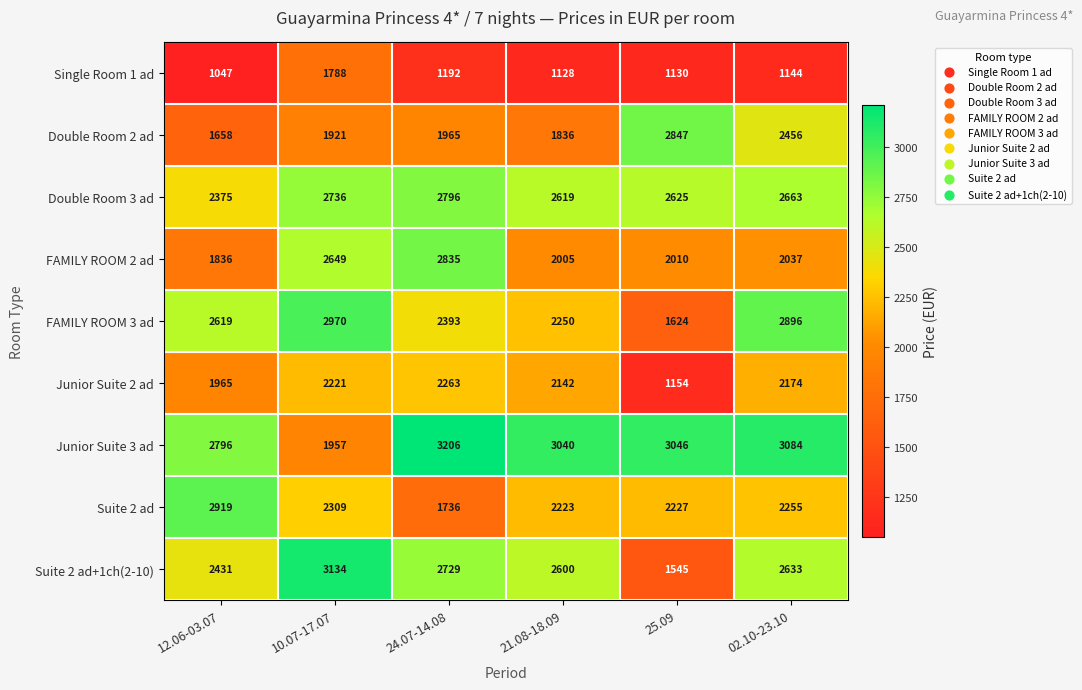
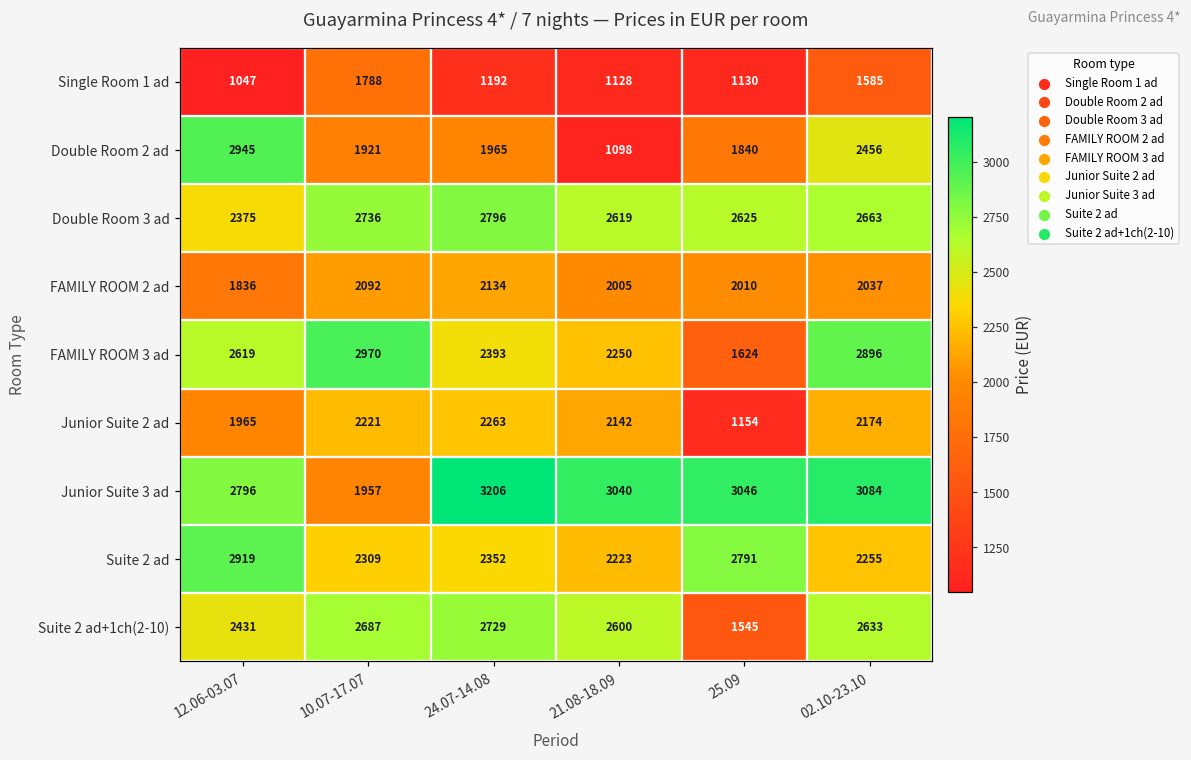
Single Room 1 ad, 02.10-23.10: 1144 -> 1585
Double Room 2 ad, 12.06-03.07: 1658 -> 2945
Double Room 2 ad, 21.08-18.09: 1836 -> 1098
Double Room 2 ad, 25.09: 2847 -> 1840
FAMILY ROOM 2 ad, 10.07-17.07: 2649 -> 2092
FAMILY ROOM 2 ad, 24.07-14.08: 2835 -> 2134
Suite 2 ad, 24.07-14.08: 1736 -> 2352
Suite 2 ad, 25.09: 2227 -> 2791
Suite 2 ad+1ch(2-10), 10.07-17.07: 3134 -> 2687
